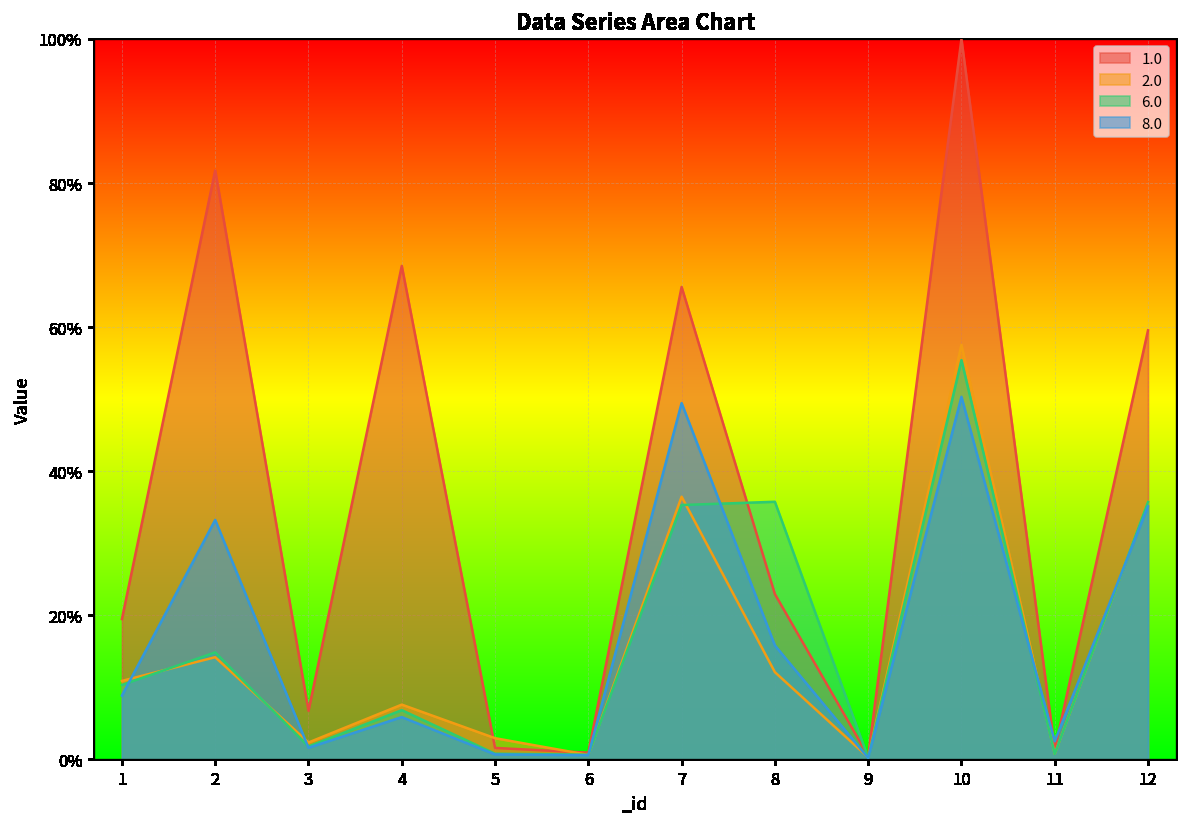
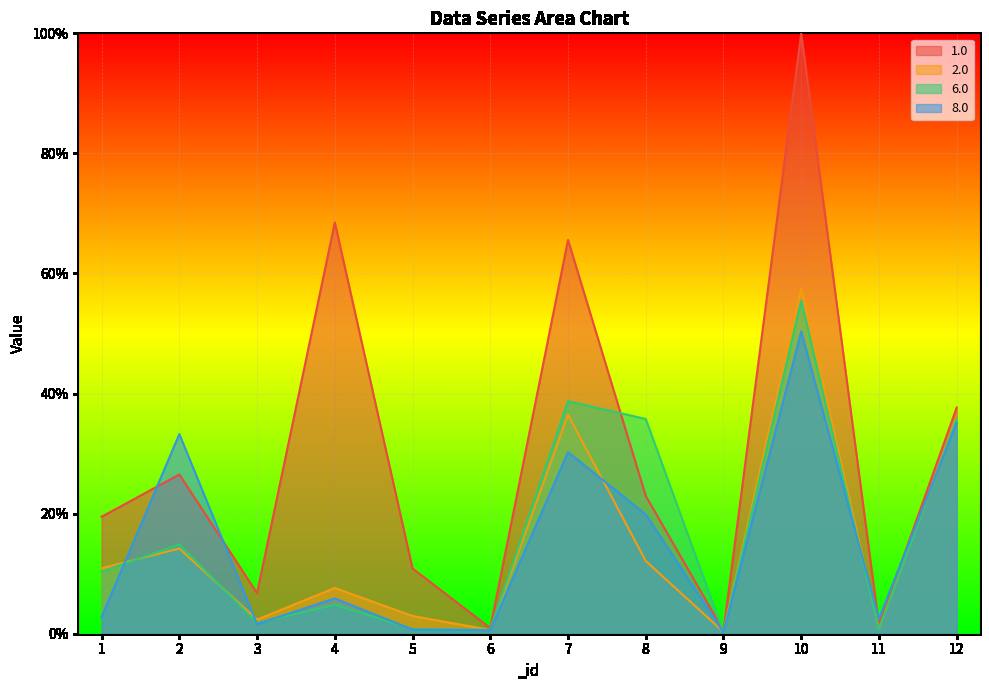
8.0, 1: 9% -> 3%
1.0, 2: 82% -> 27%
6.0, 4: 7% -> 5%
1.0, 5: 2% -> 11%
6.0, 7: 35% -> 39%
8.0, 7: 49% -> 30%
8.0, 8: 16% -> 20%
1.0, 12: 60% -> 38%
